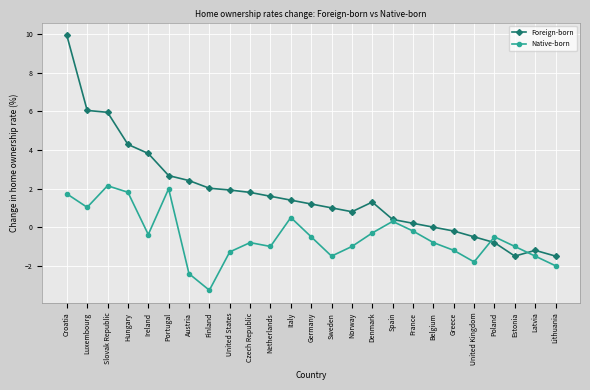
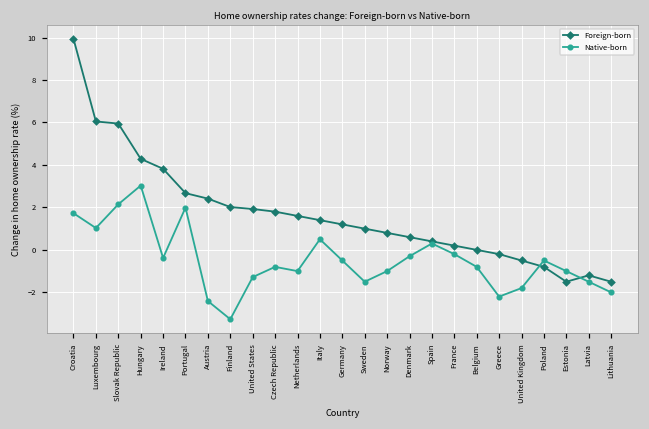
Native-born, Hungary: 1.8 -> 3.0
Foreign-born, Denmark: 1.3 -> 0.6
Native-born, Greece: -1.2 -> -2.2
